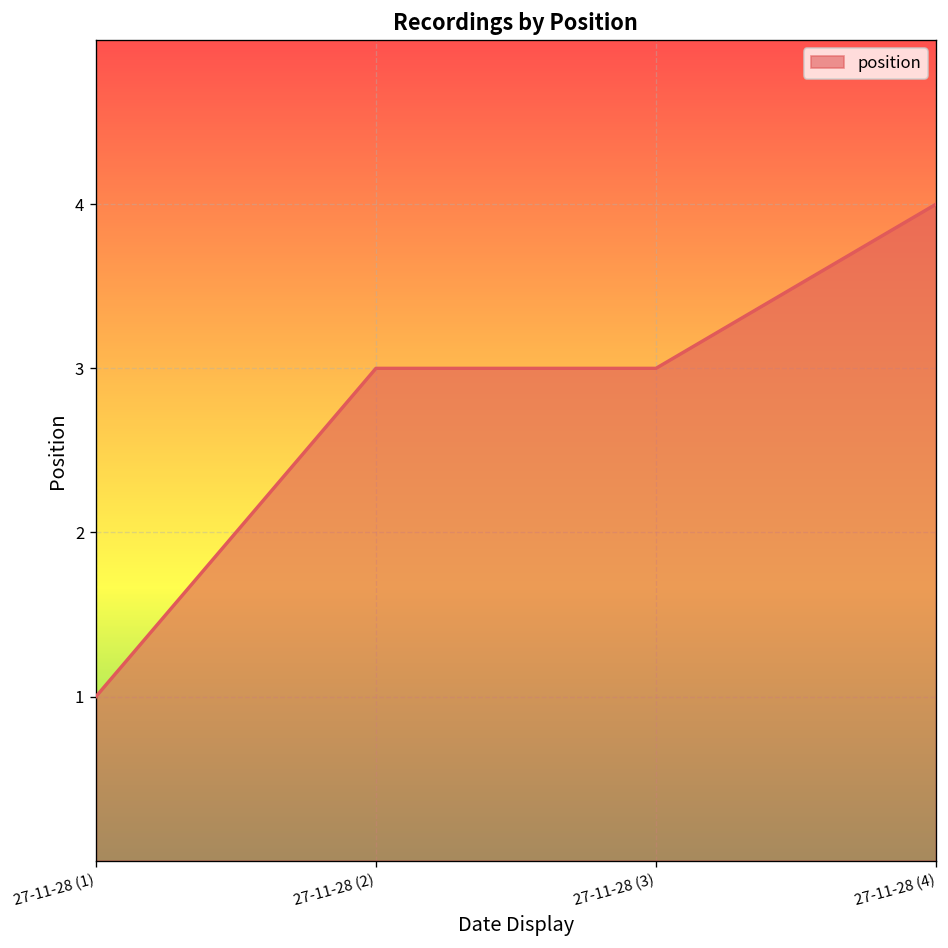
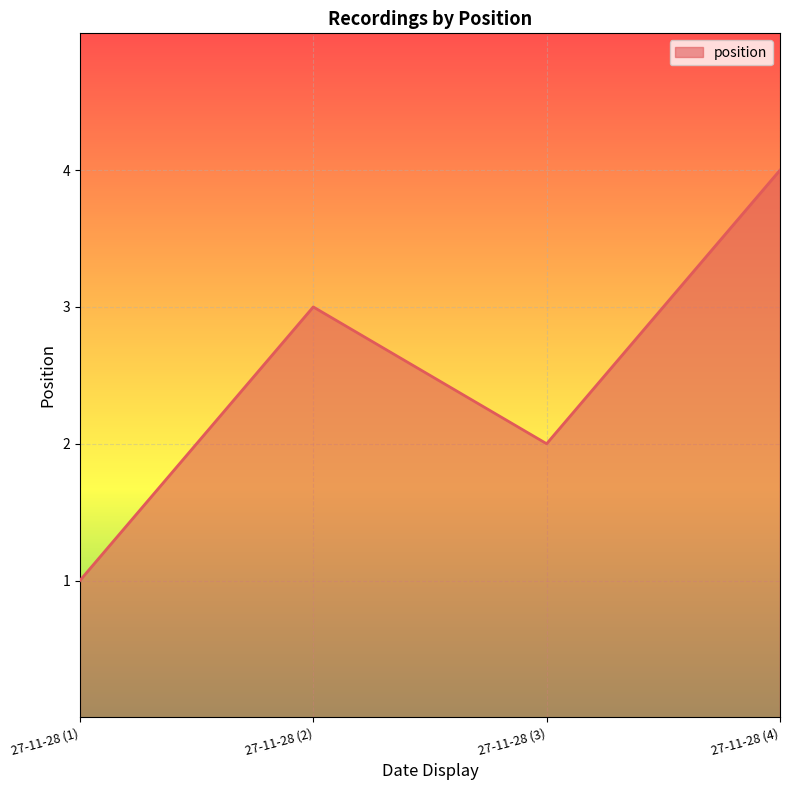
27-11-28 (3): 3 -> 2
